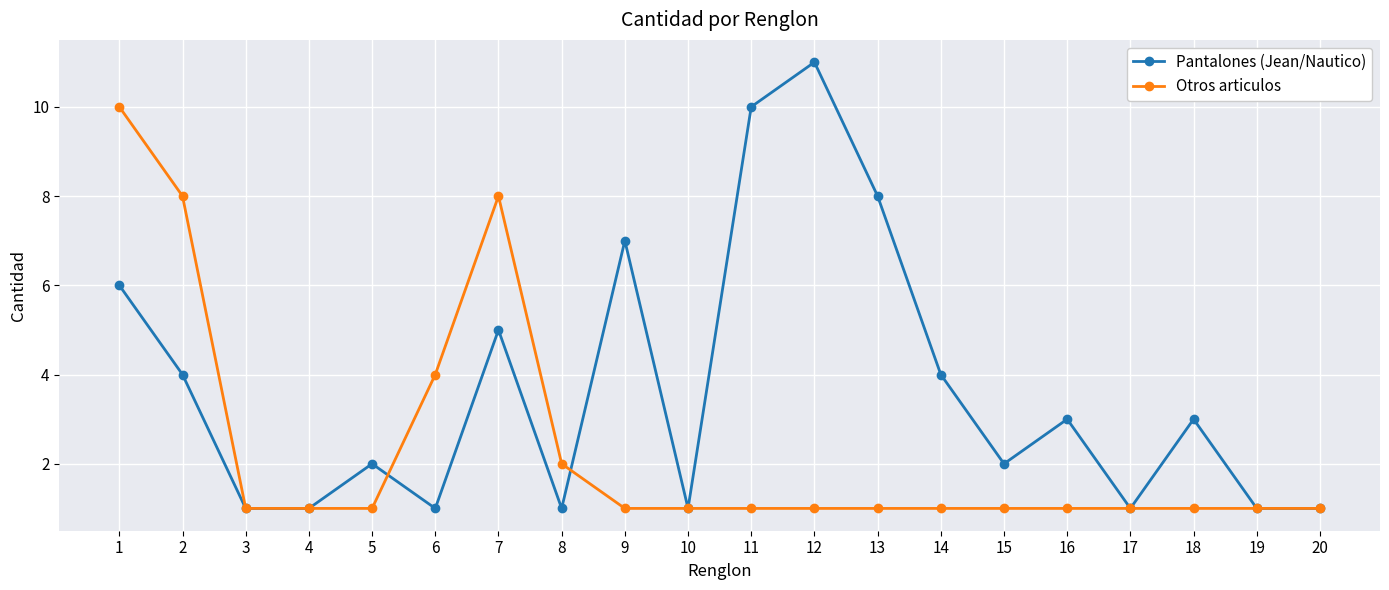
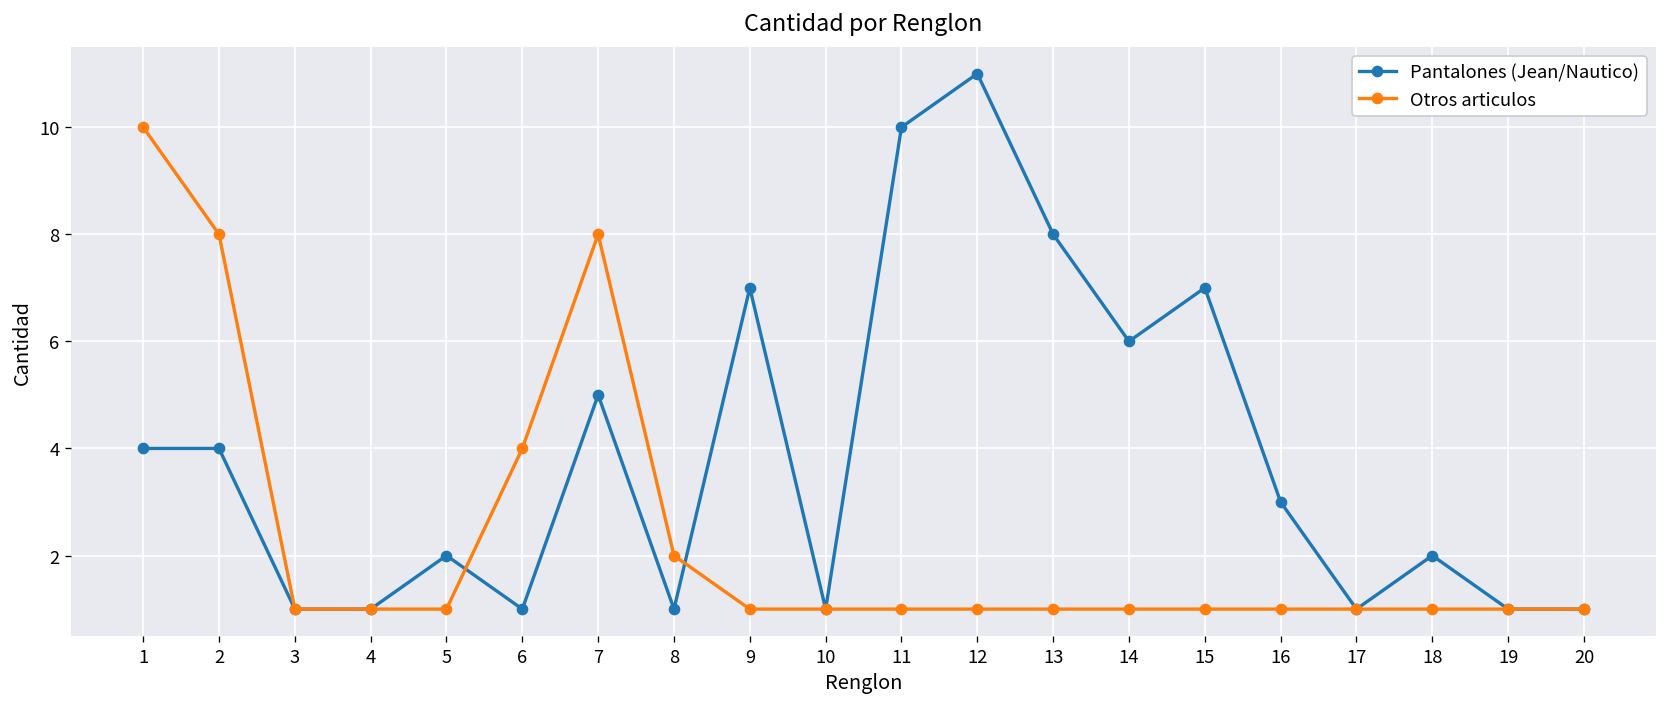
Pantalones (Jean/Nautico), 1: 6 -> 4
Pantalones (Jean/Nautico), 14: 4 -> 6
Pantalones (Jean/Nautico), 15: 2 -> 7
Pantalones (Jean/Nautico), 18: 3 -> 2
